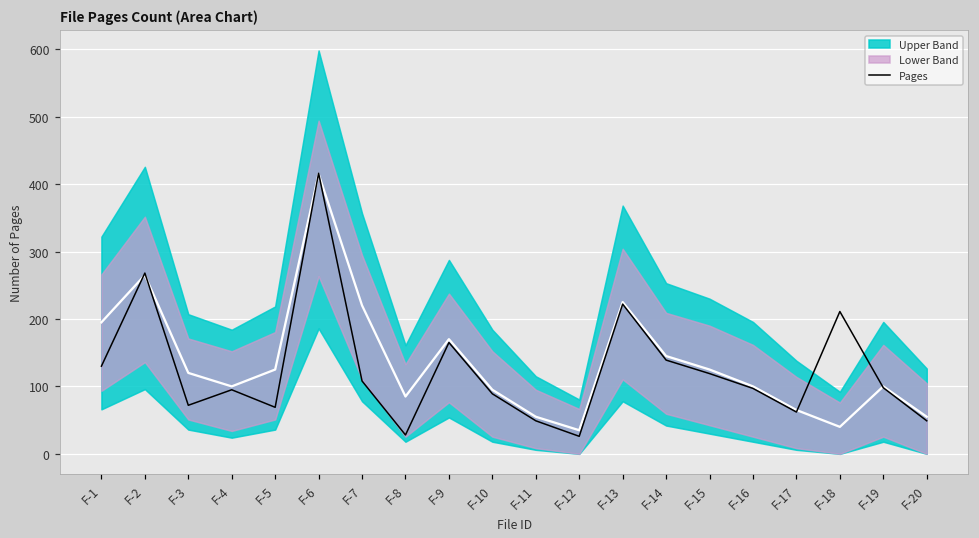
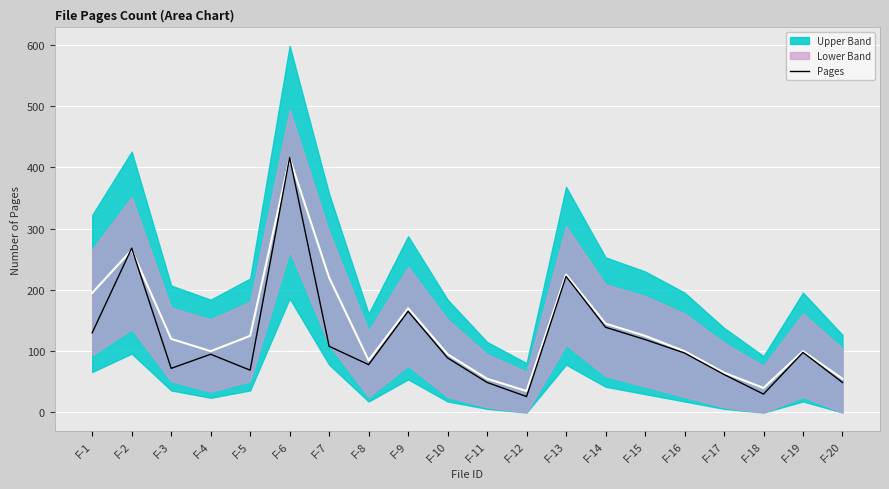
Pages, F-8: 30 -> 80
Pages, F-18: 210 -> 30
